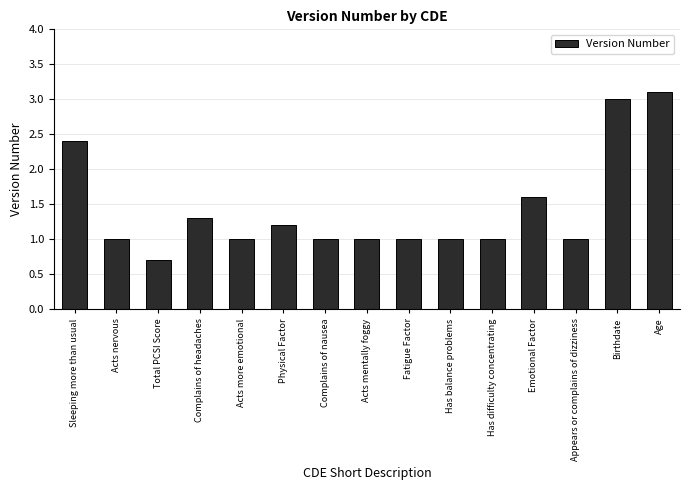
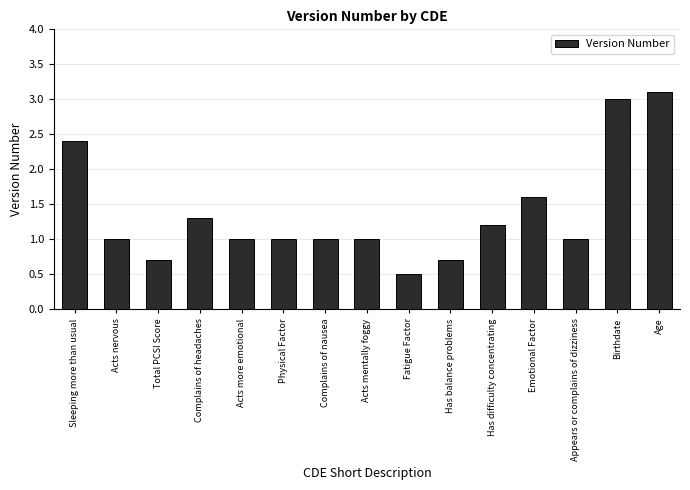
Physical Factor: 1.2 -> 1.0
Fatigue Factor: 1.0 -> 0.5
Has balance problems: 1.0 -> 0.7
Has difficulty concentrating: 1.0 -> 1.2
